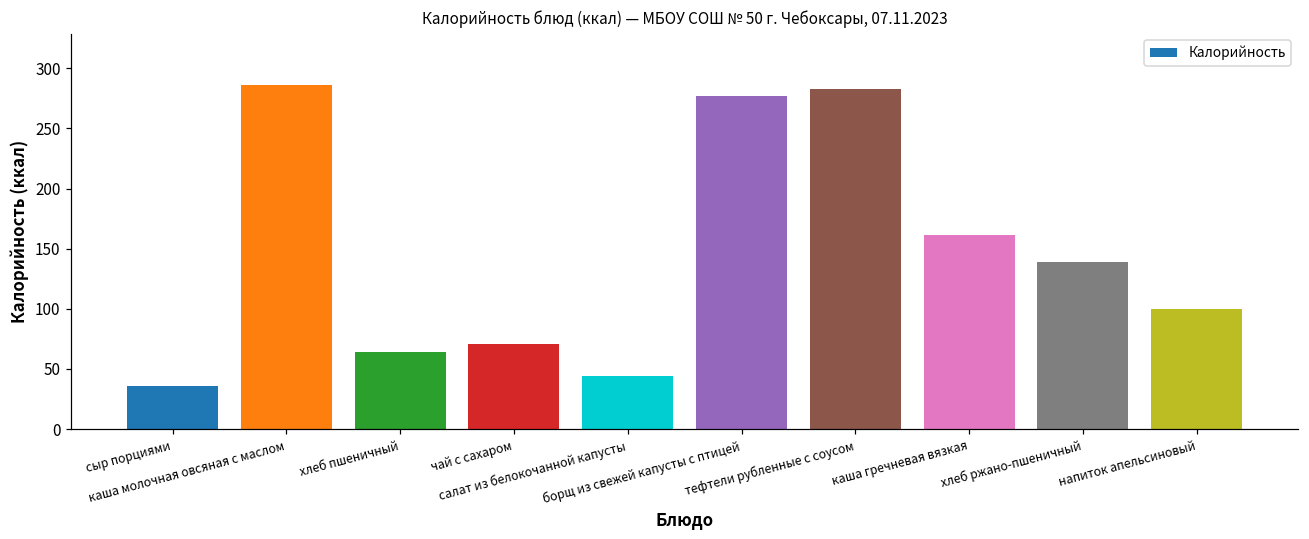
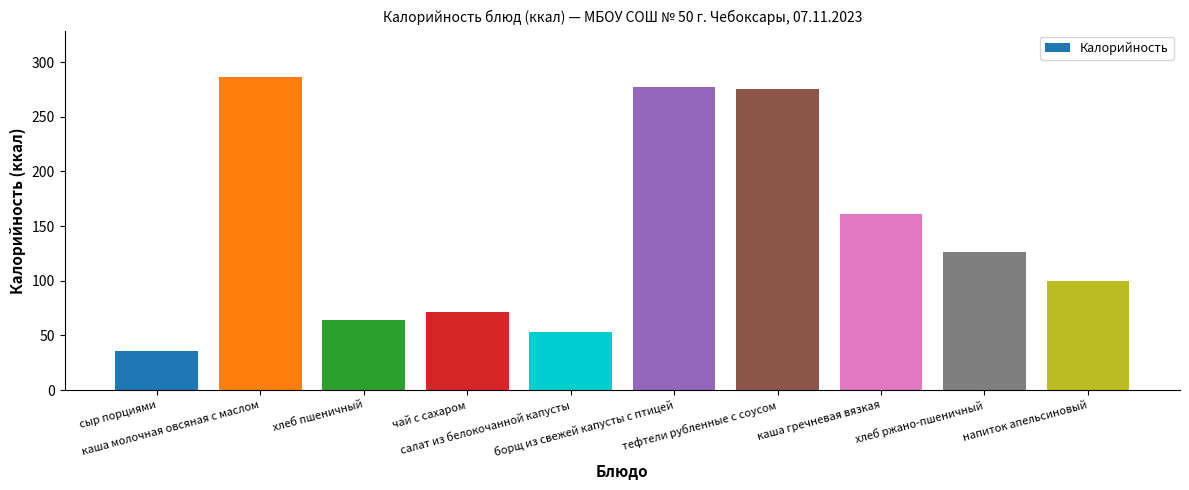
салат из белокочанной капусты: 44 -> 53
тефтели рубленные с соусом: 283 -> 275
хлеб ржано-пшеничный: 139 -> 126
